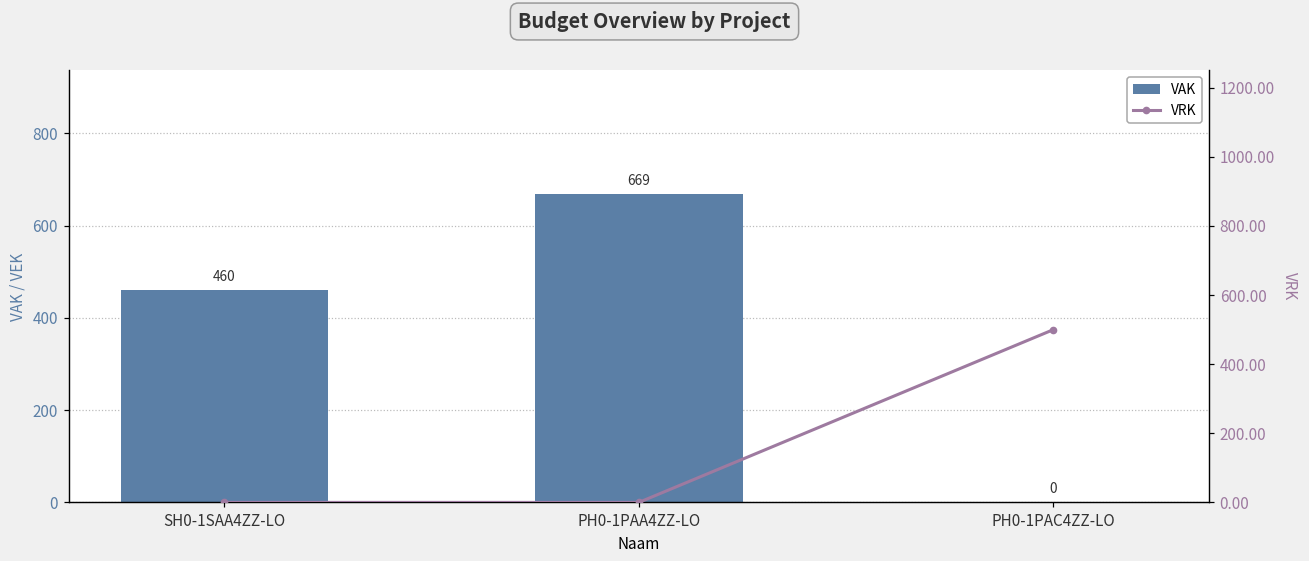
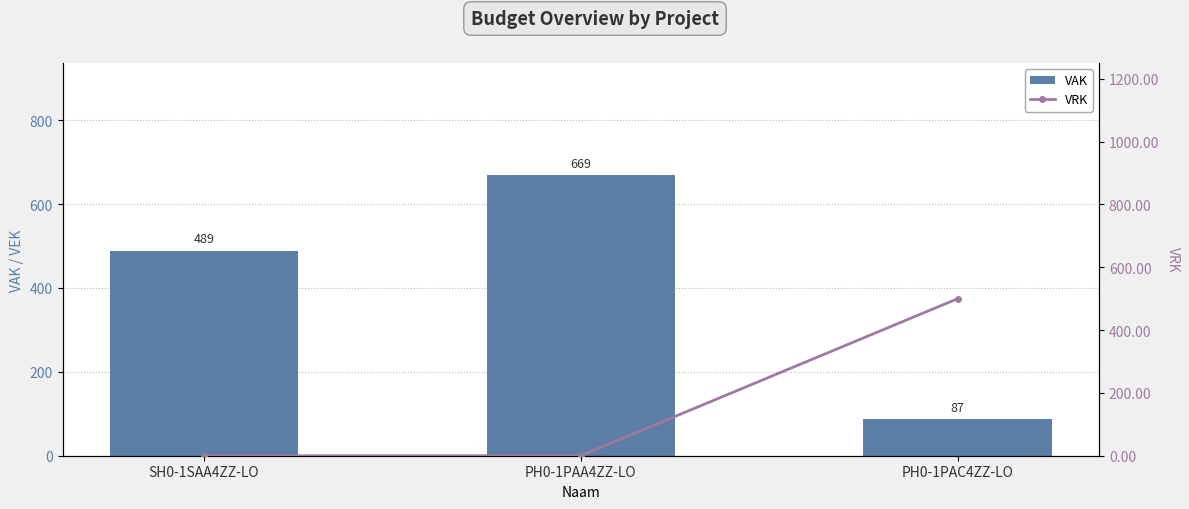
VAK, SH0-1SAA4ZZ-LO: 460 -> 489
VAK, PH0-1PAC4ZZ-LO: 0 -> 87
